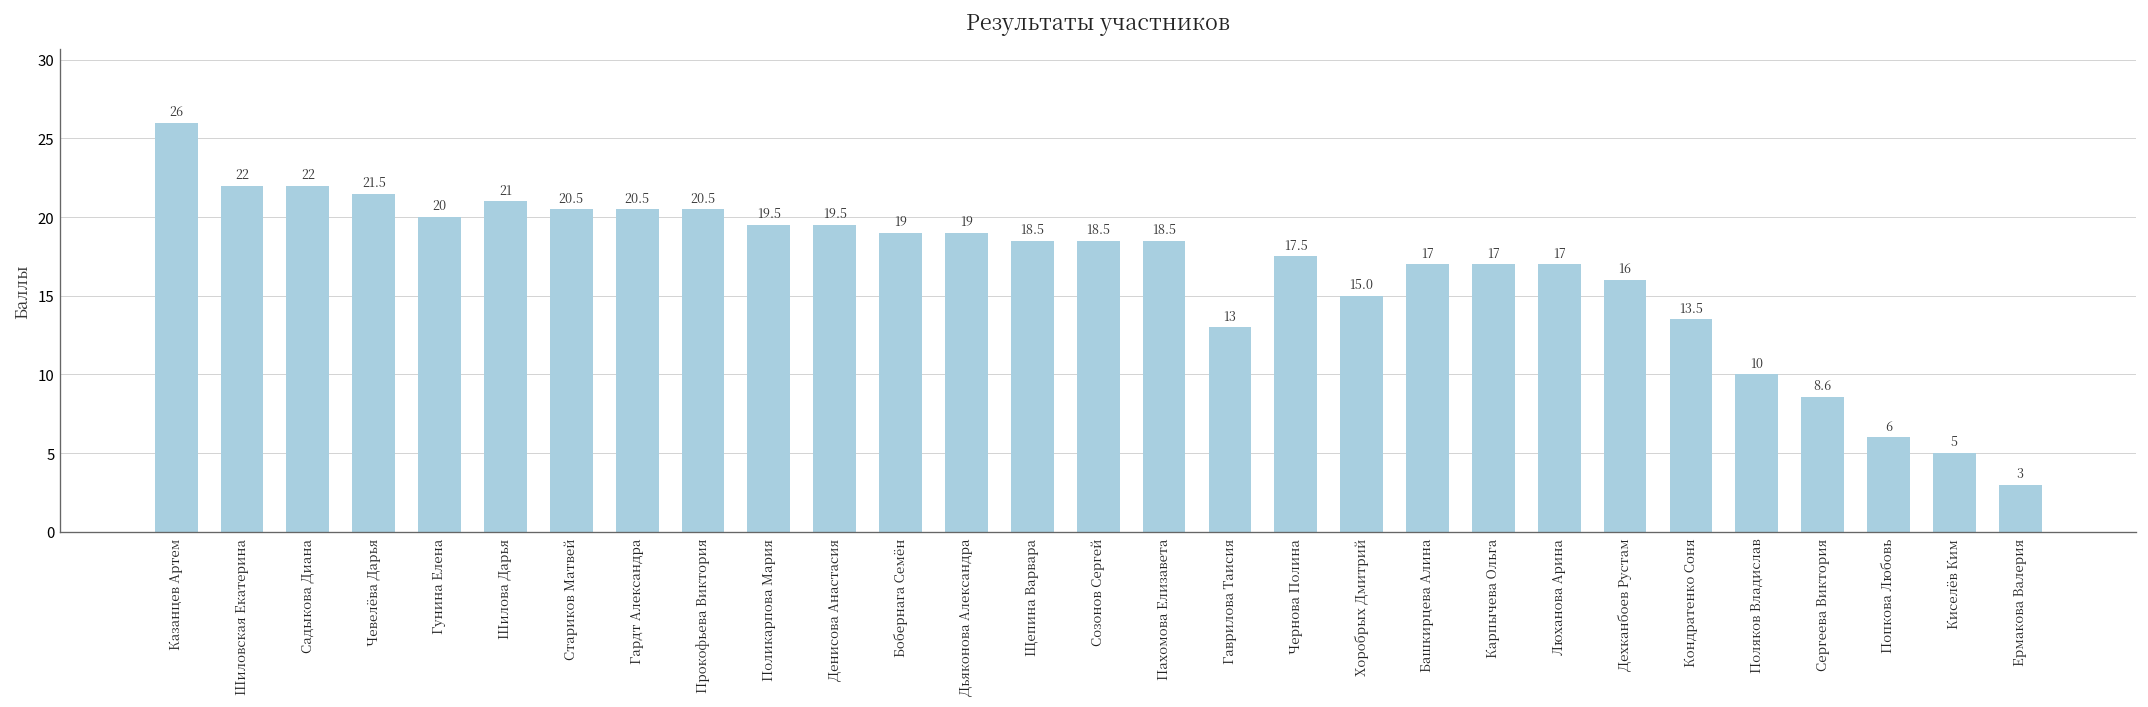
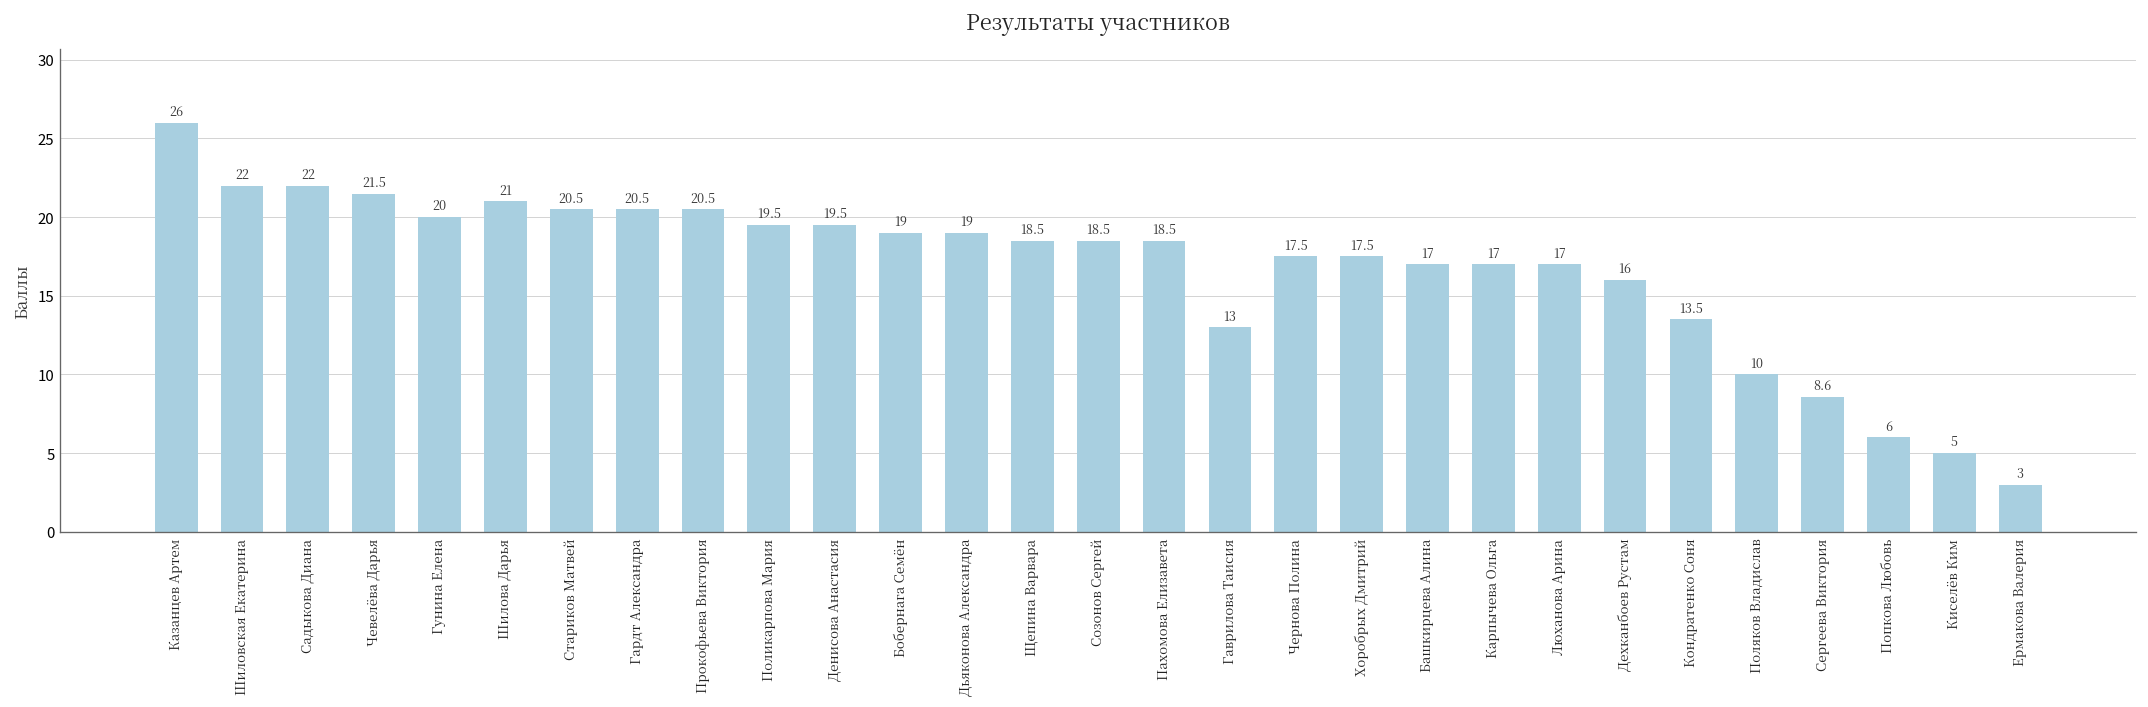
Хоробрых Дмитрий: 15.0 -> 17.5
